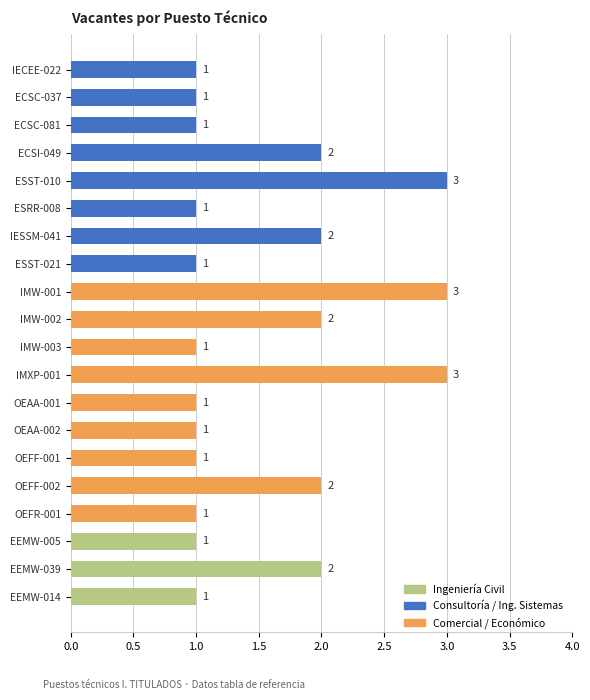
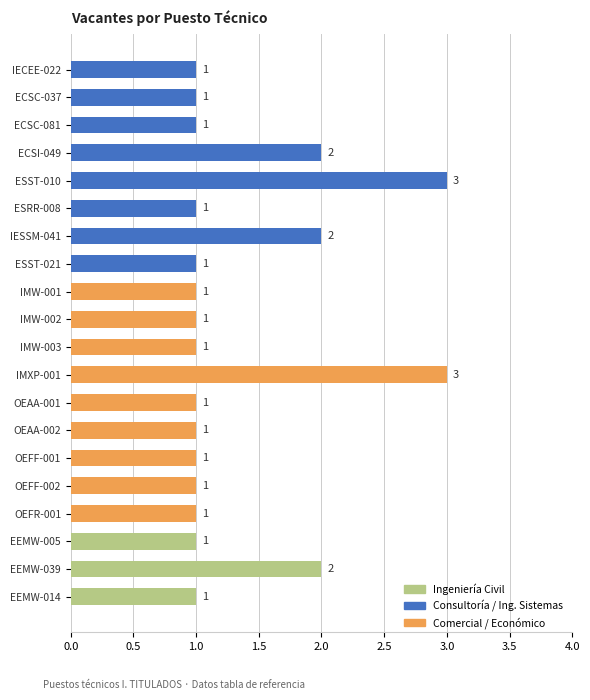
IMW-001: 3 -> 1
IMW-002: 2 -> 1
OEFF-002: 2 -> 1
